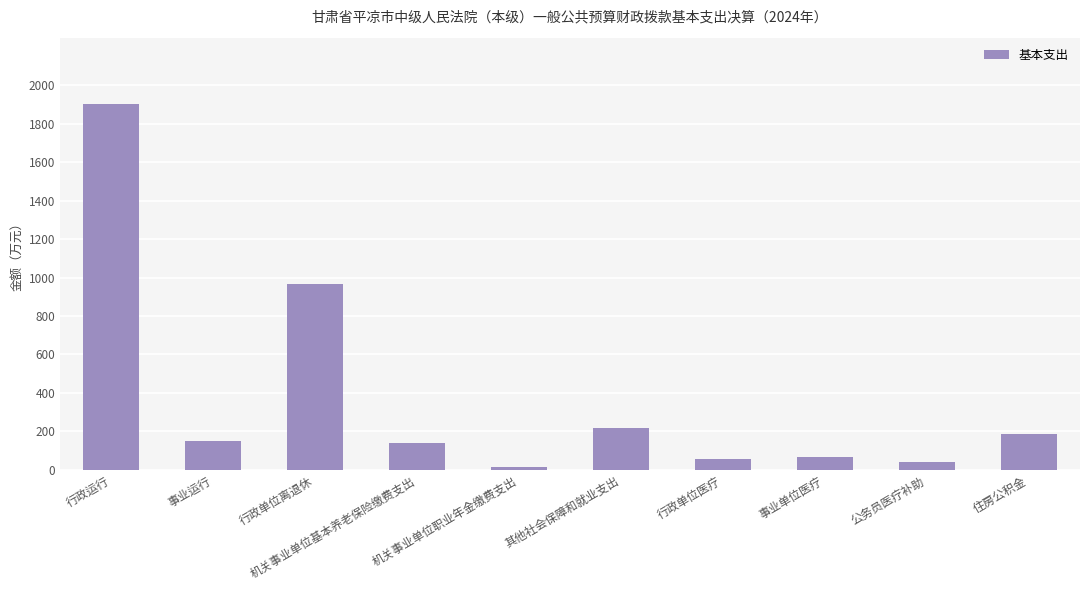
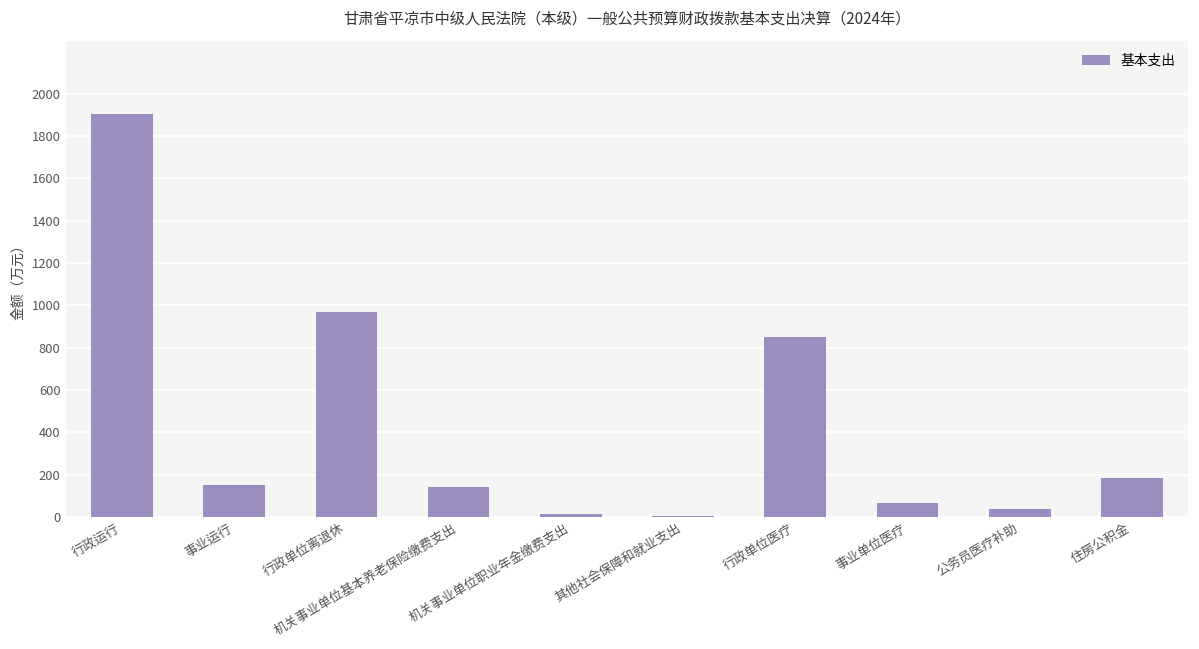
其他社会保障和就业支出: 220 -> 0
行政单位医疗: 60 -> 850
